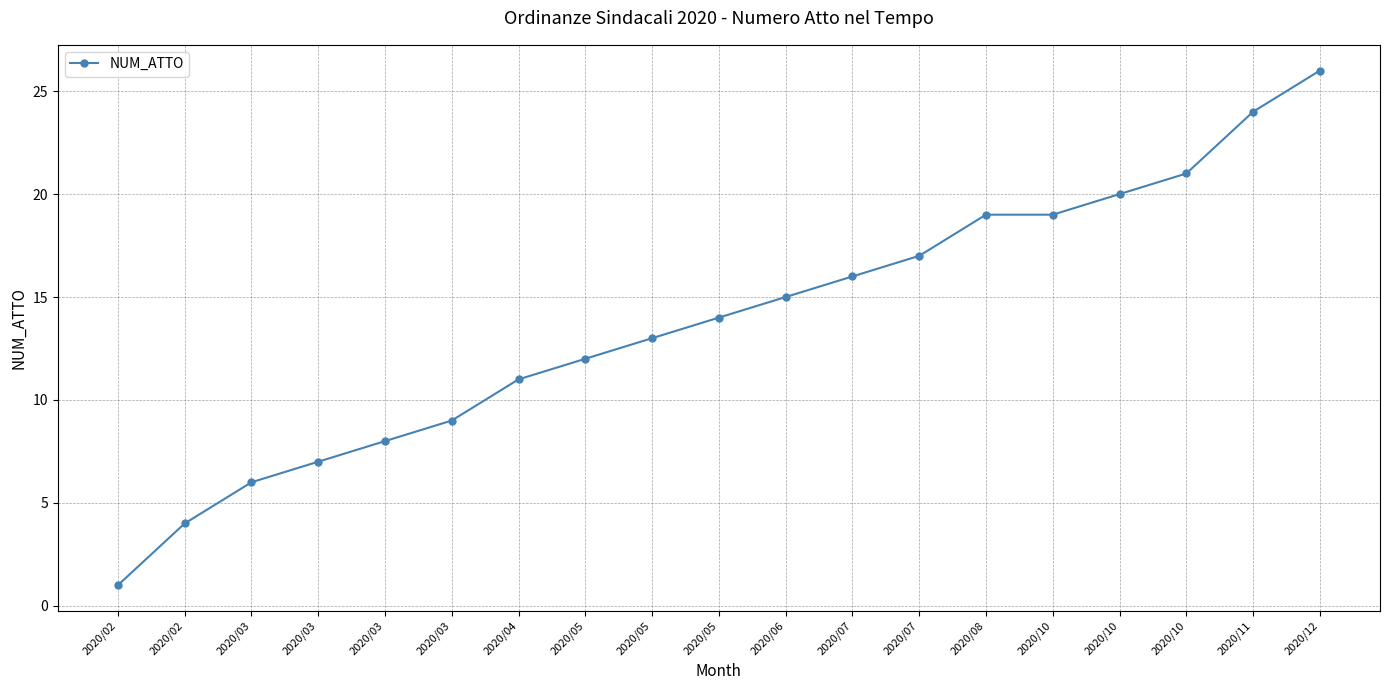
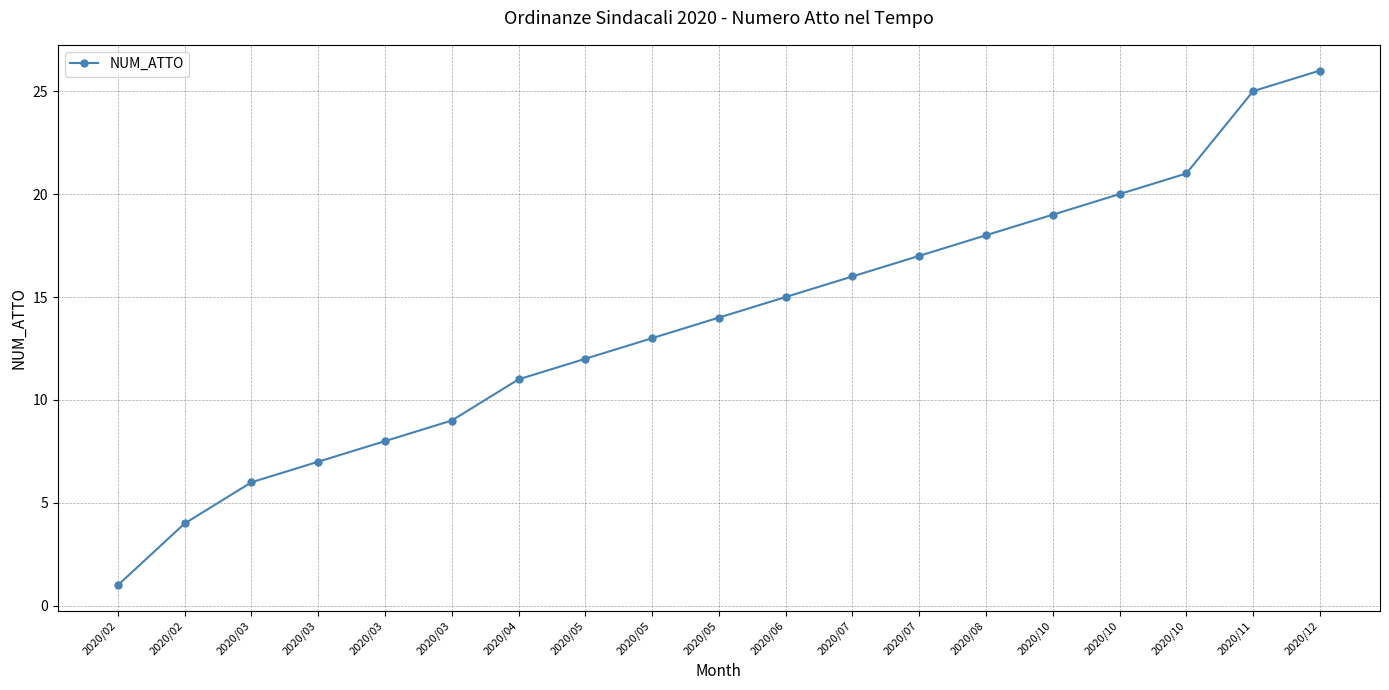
2020/08: 19 -> 18
2020/11: 24 -> 25
